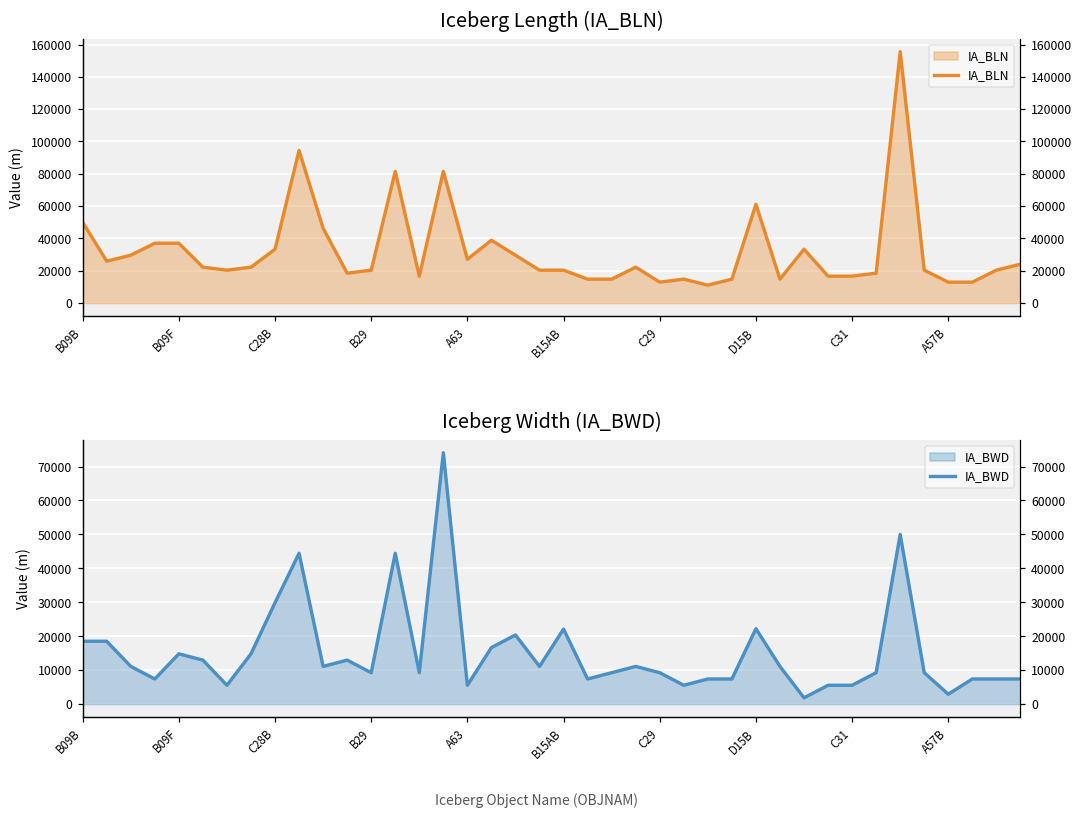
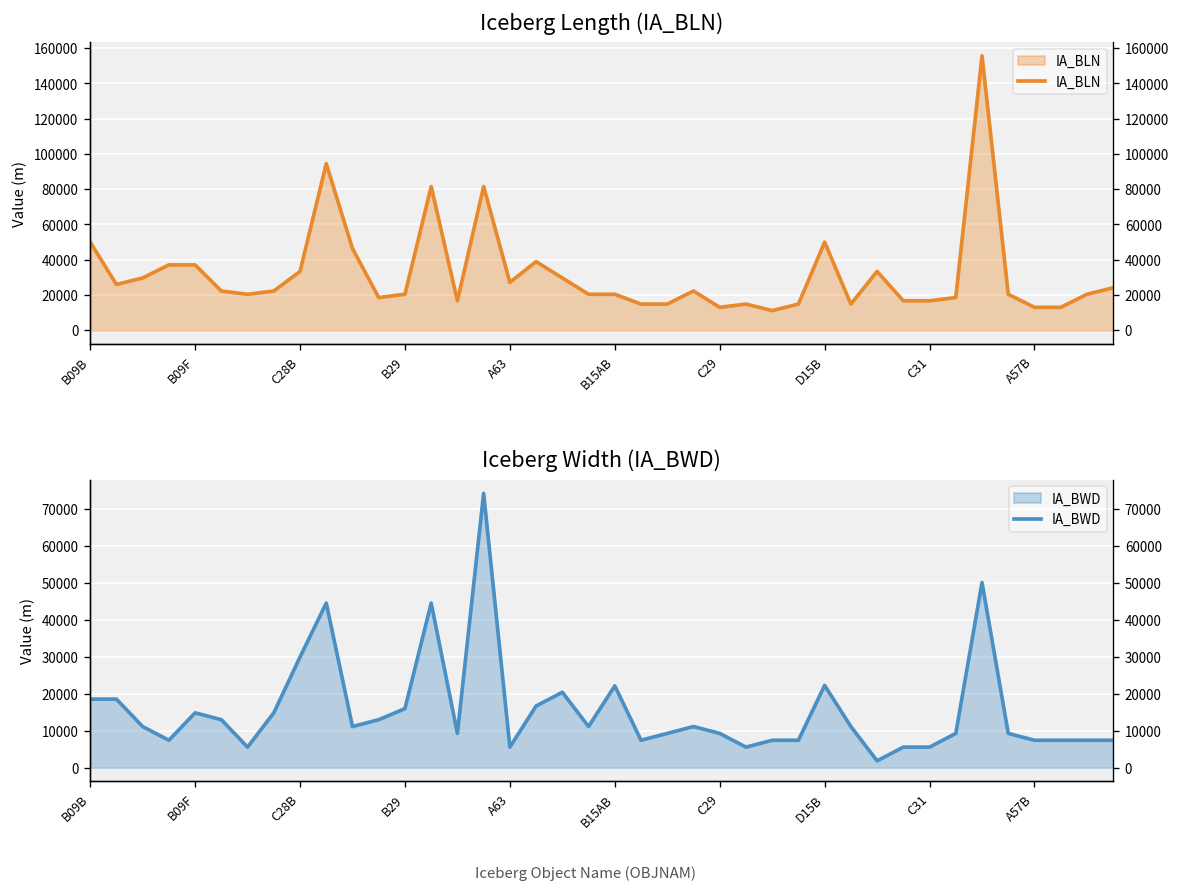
Iceberg Length (IA_BLN), D15B: 61000 -> 50000
Iceberg Width (IA_BWD), B29: 9000 -> 16000
Iceberg Width (IA_BWD), A57B: 3000 -> 7000
